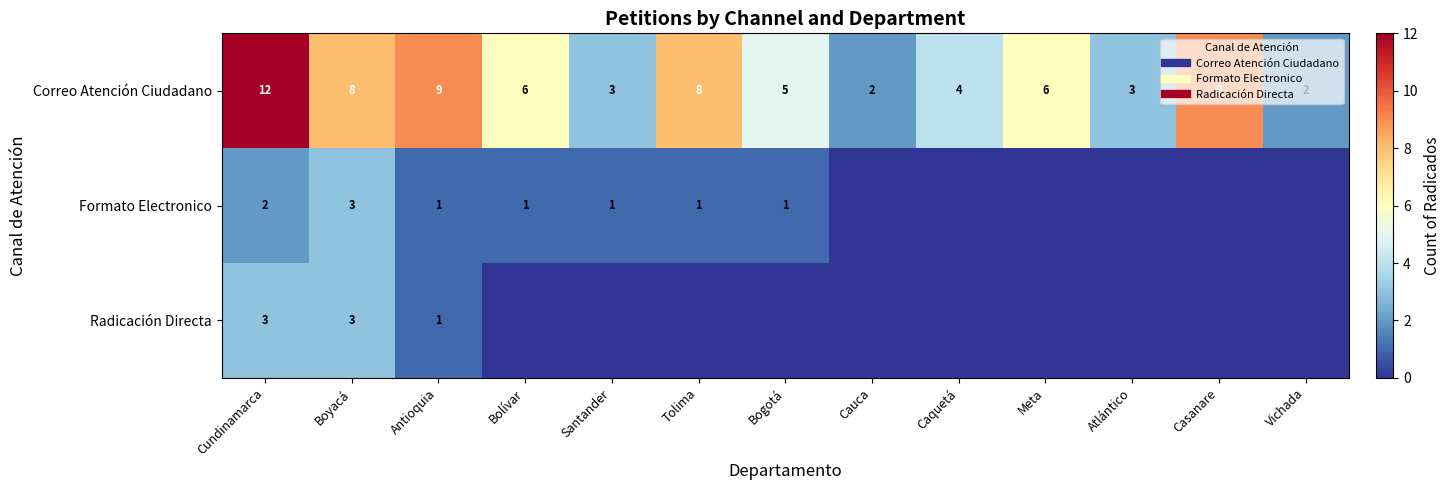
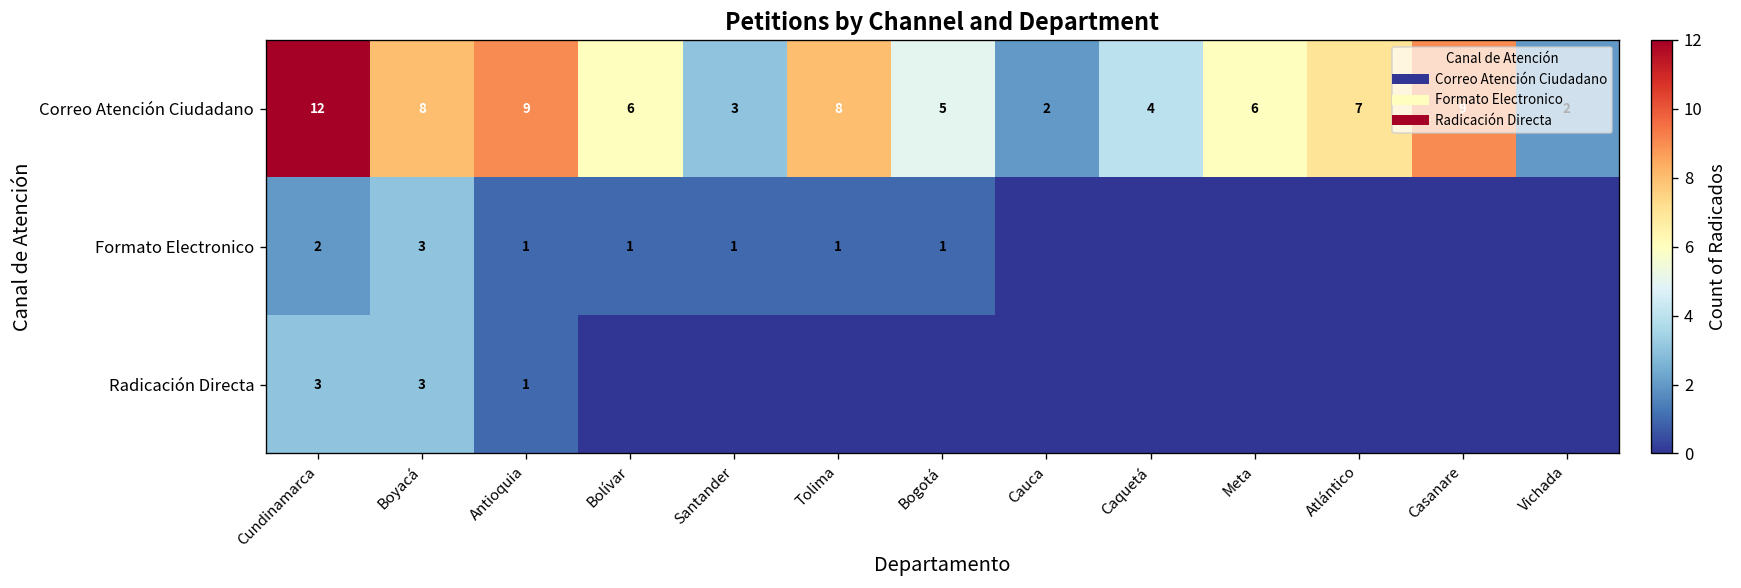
Correo Atención Ciudadano, Atlántico: 3 -> 7
